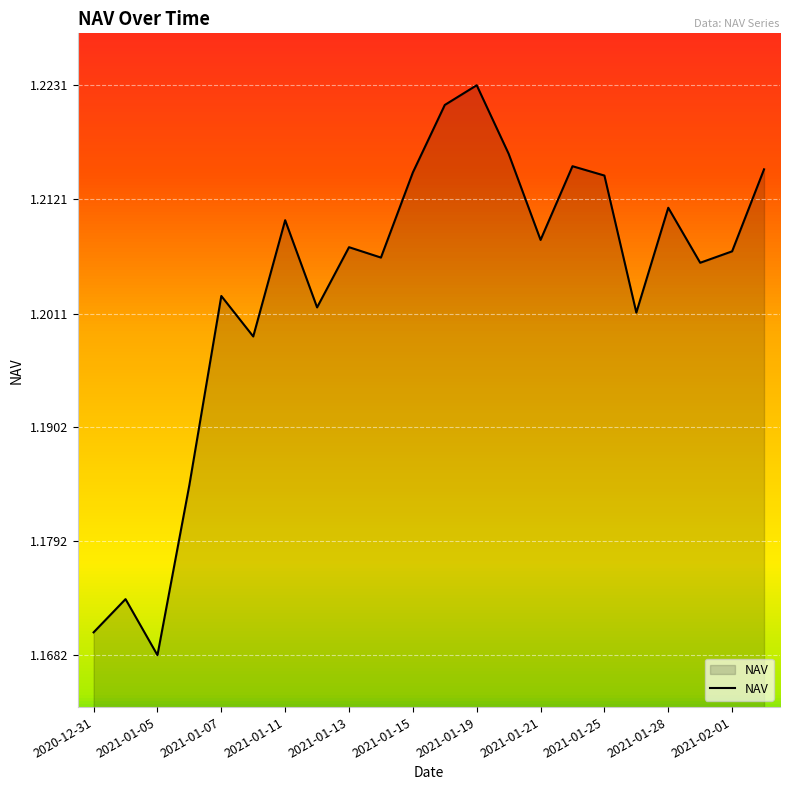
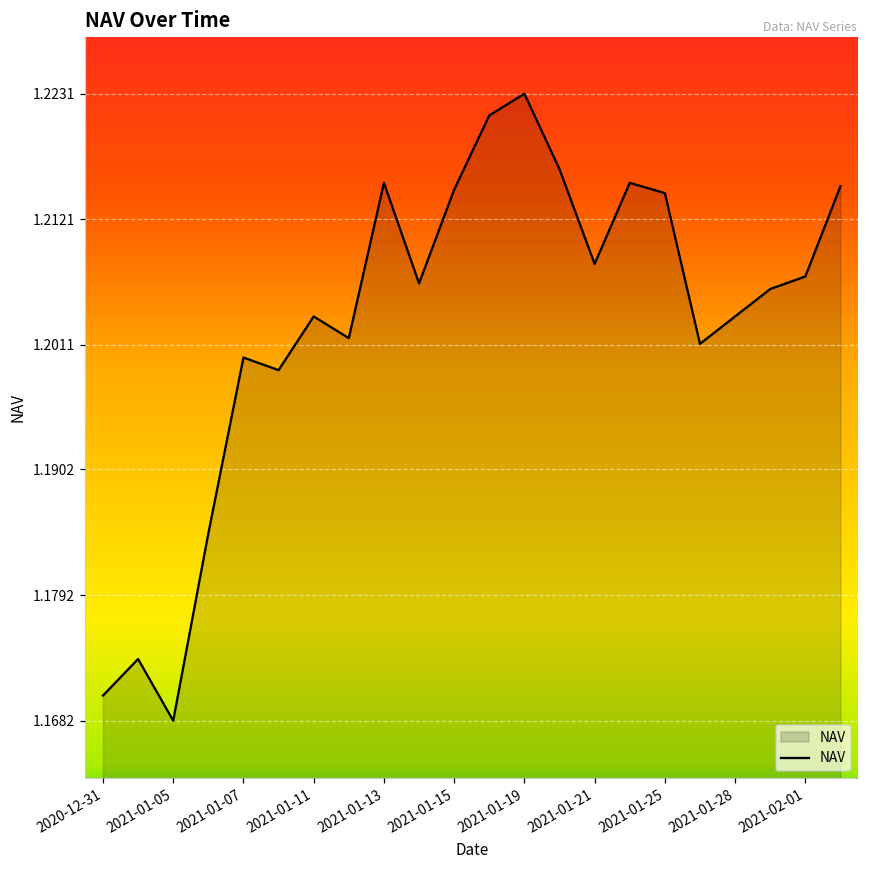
2021-01-07: 1.2028 -> 1.2000
2021-01-11: 1.2101 -> 1.2036
2021-01-13: 1.2075 -> 1.2153
2021-01-28: 1.2113 -> 1.2036
